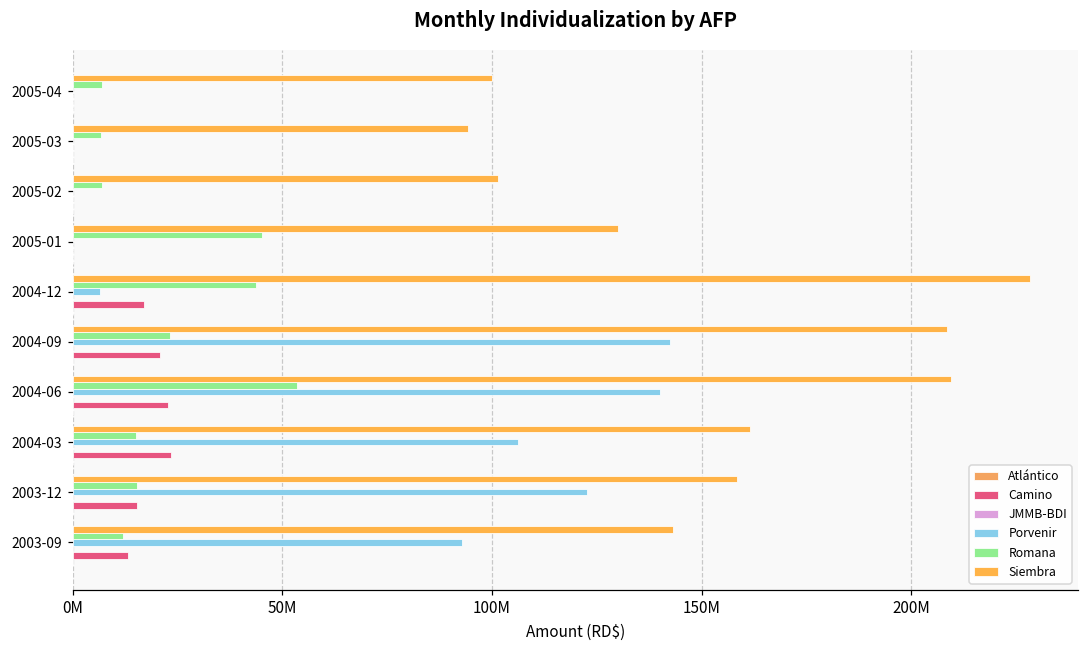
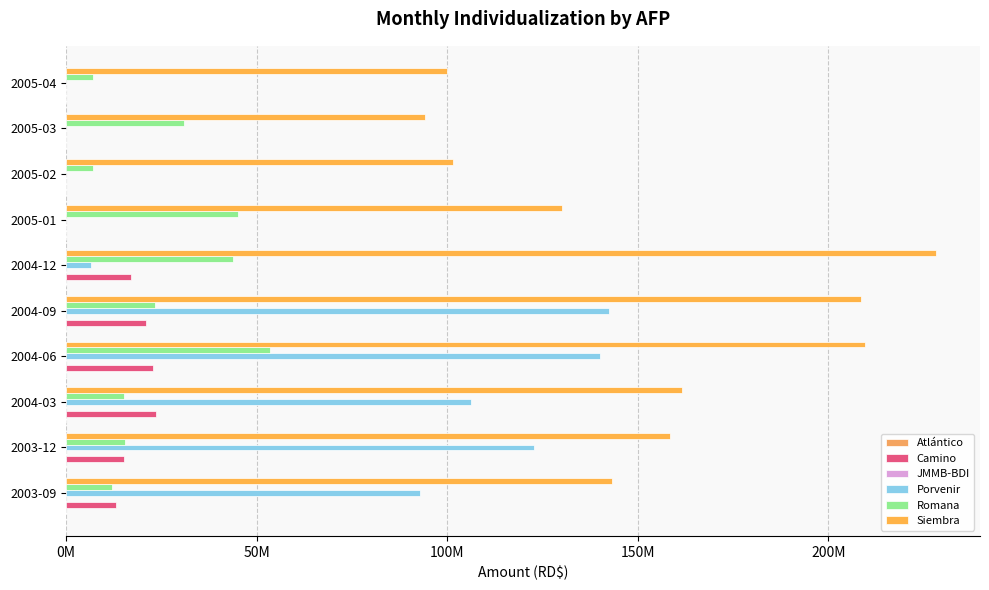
Romana, 2005-03: 7000000 -> 31000000
